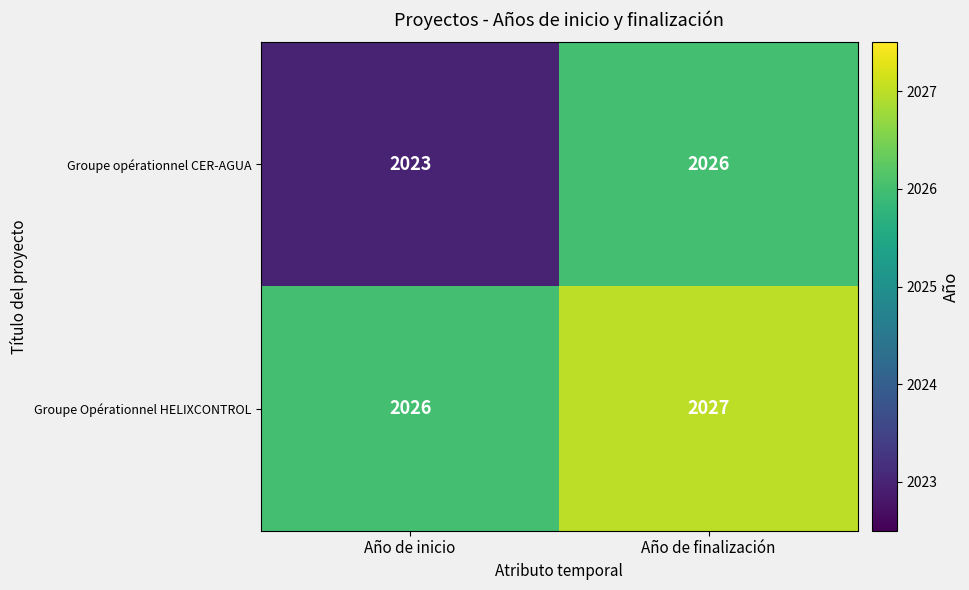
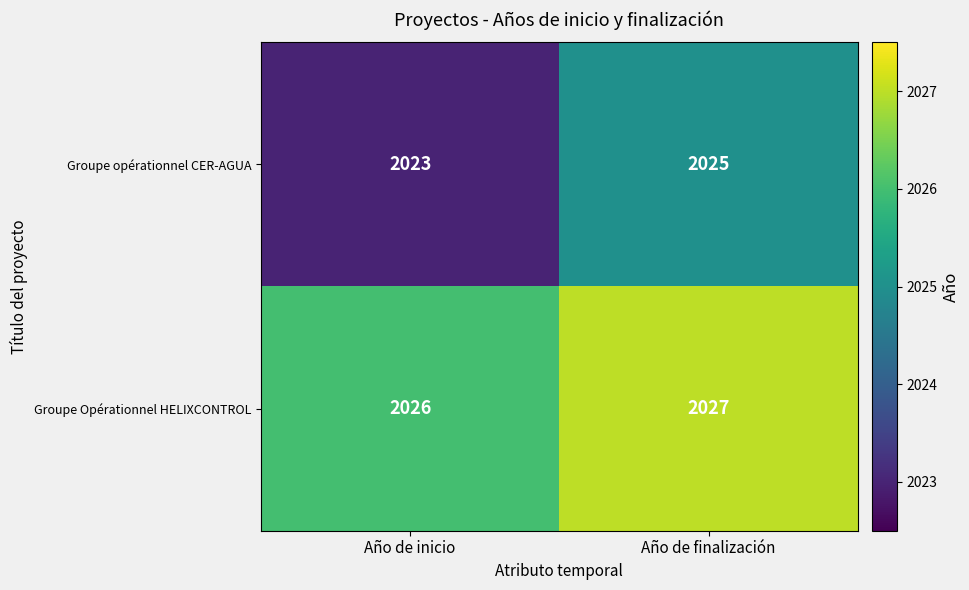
Groupe opérationnel CER-AGUA, Año de finalización: 2026 -> 2025
